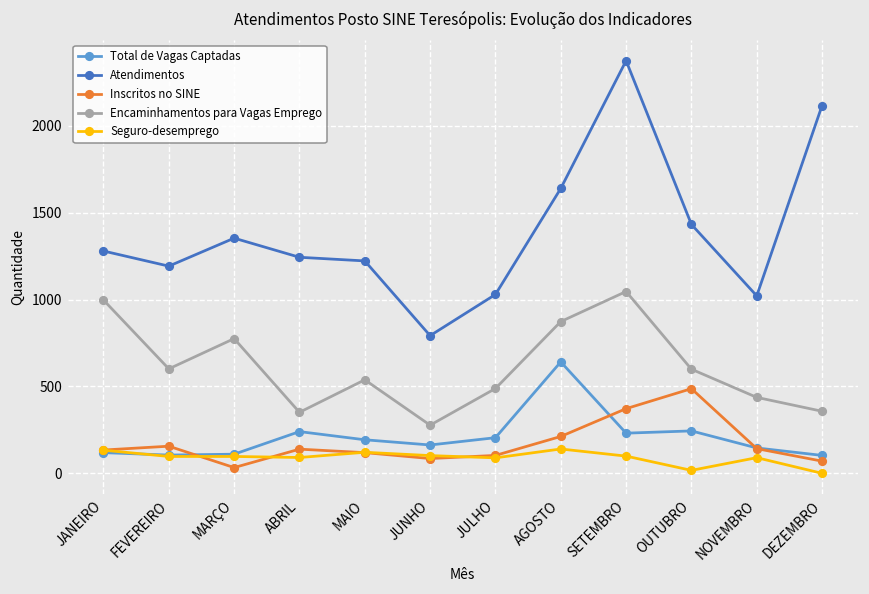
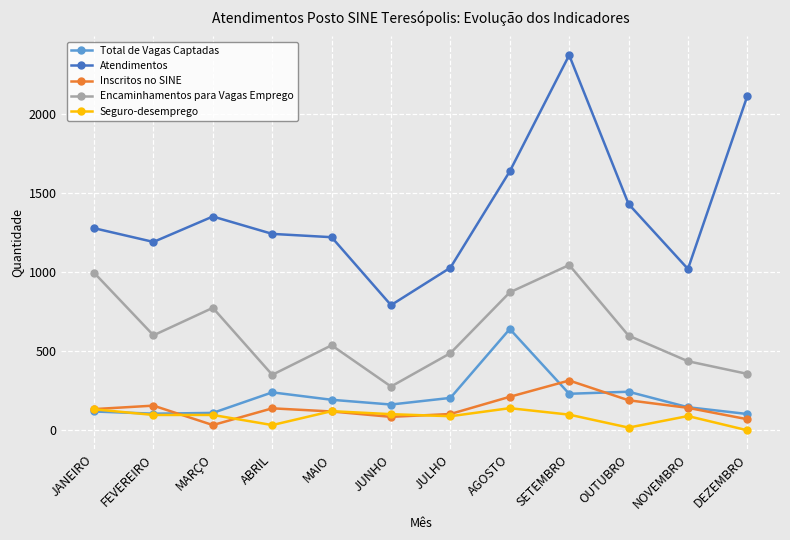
Seguro-desemprego, ABRIL: 90 -> 30
Inscritos no SINE, SETEMBRO: 370 -> 320
Inscritos no SINE, OUTUBRO: 490 -> 190
